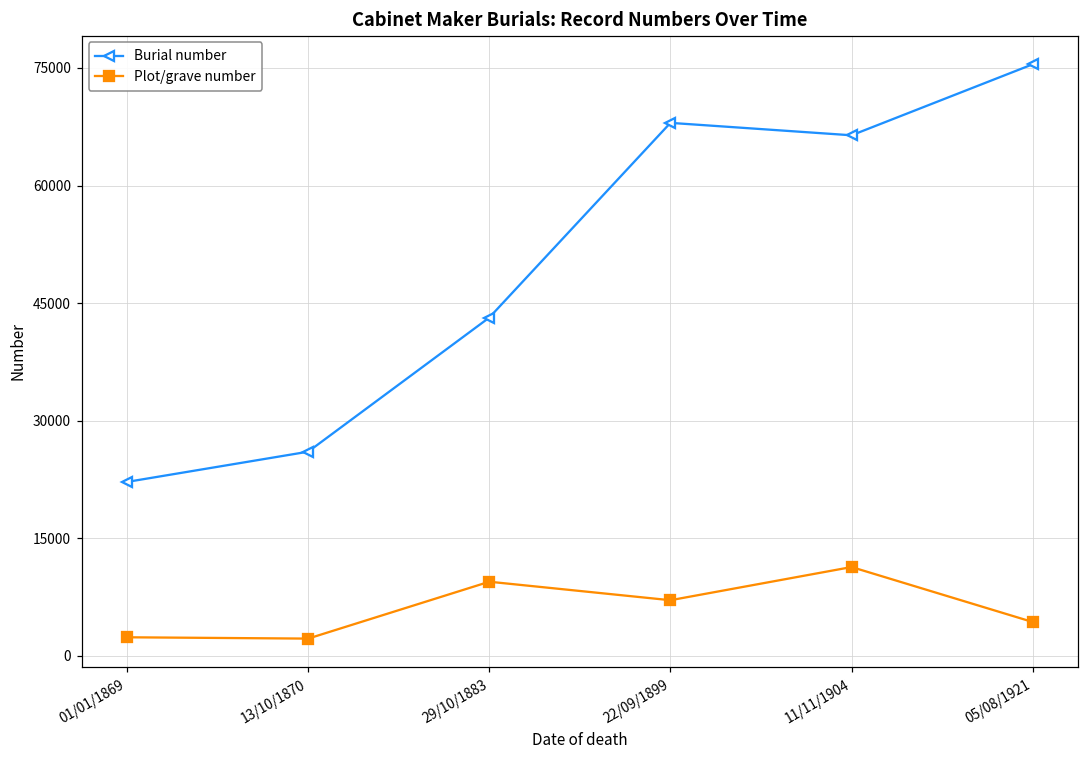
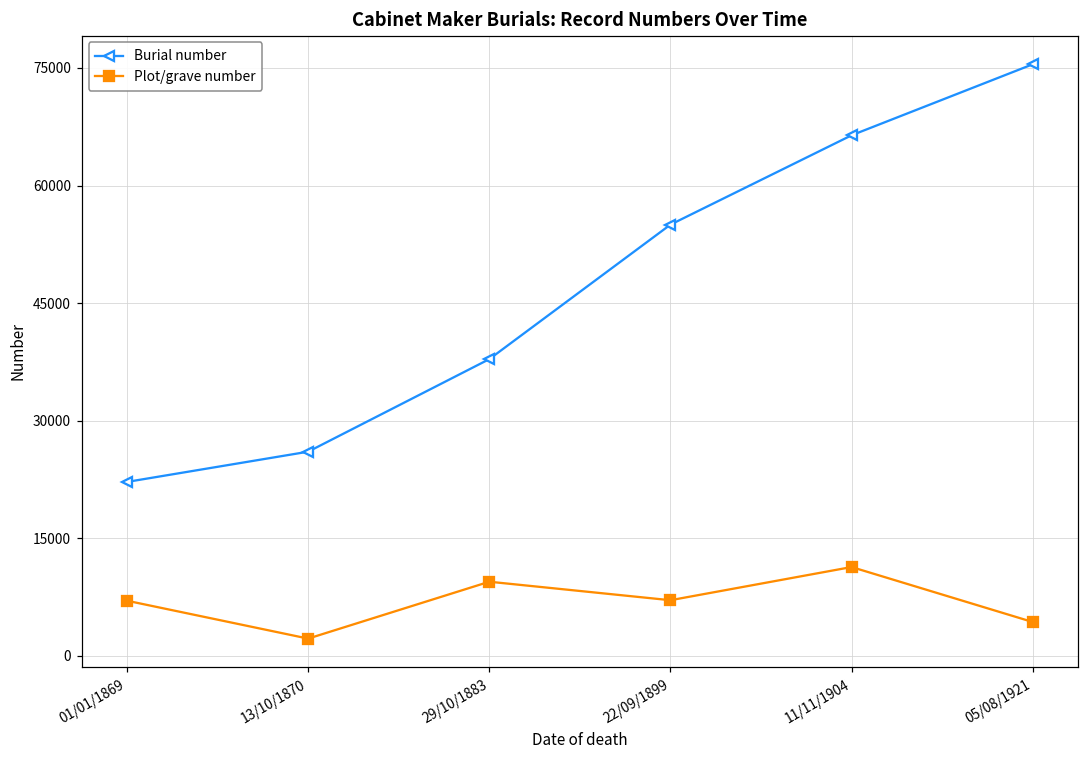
Plot/grave number, 01/01/1869: 2000 -> 7000
Burial number, 29/10/1883: 43000 -> 38000
Burial number, 22/09/1899: 68000 -> 55000
